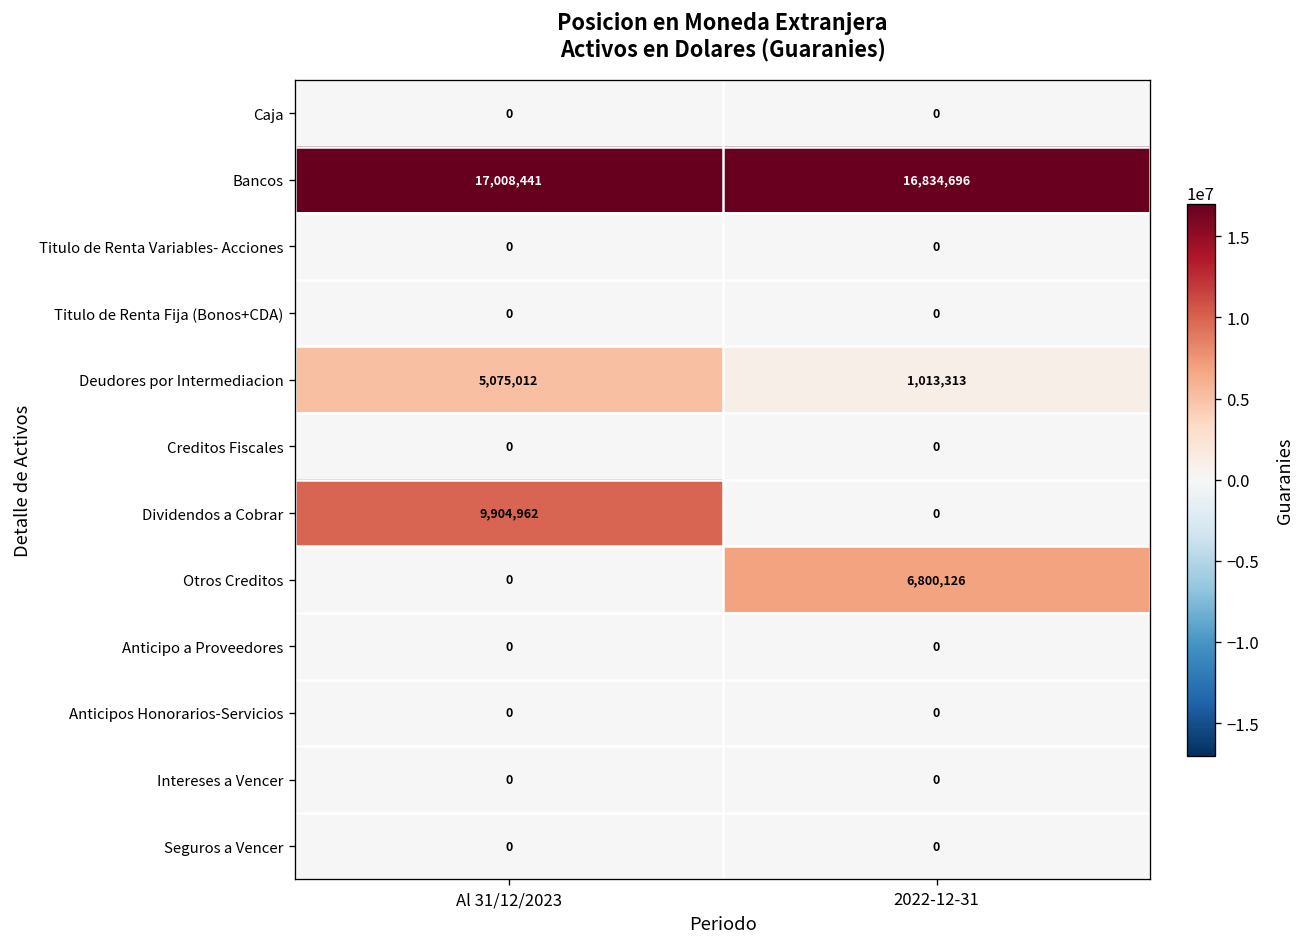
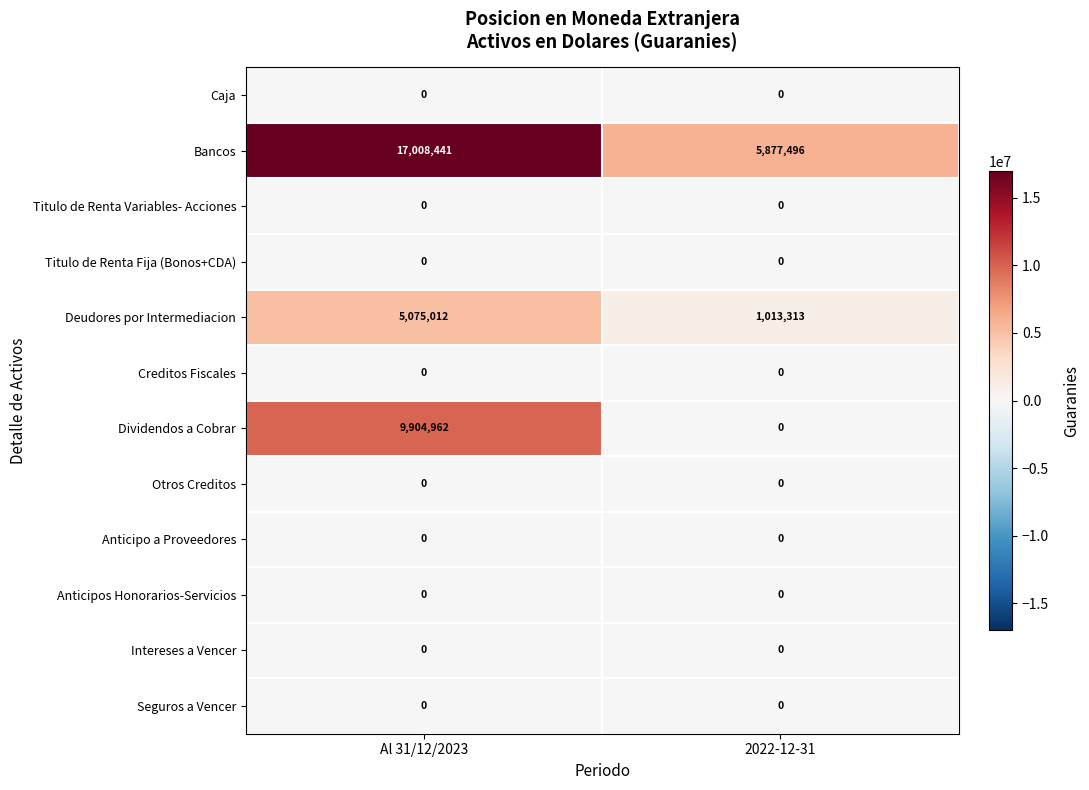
Bancos, 2022-12-31: 16,834,696 -> 5,877,496
Otros Creditos, 2022-12-31: 6,800,126 -> 0
